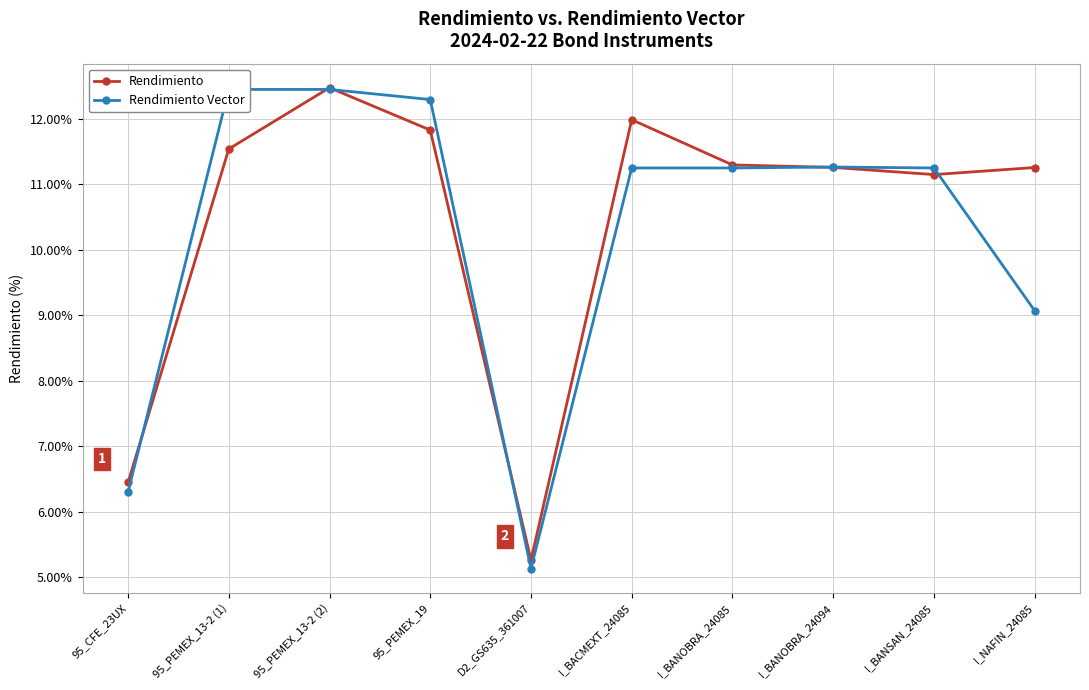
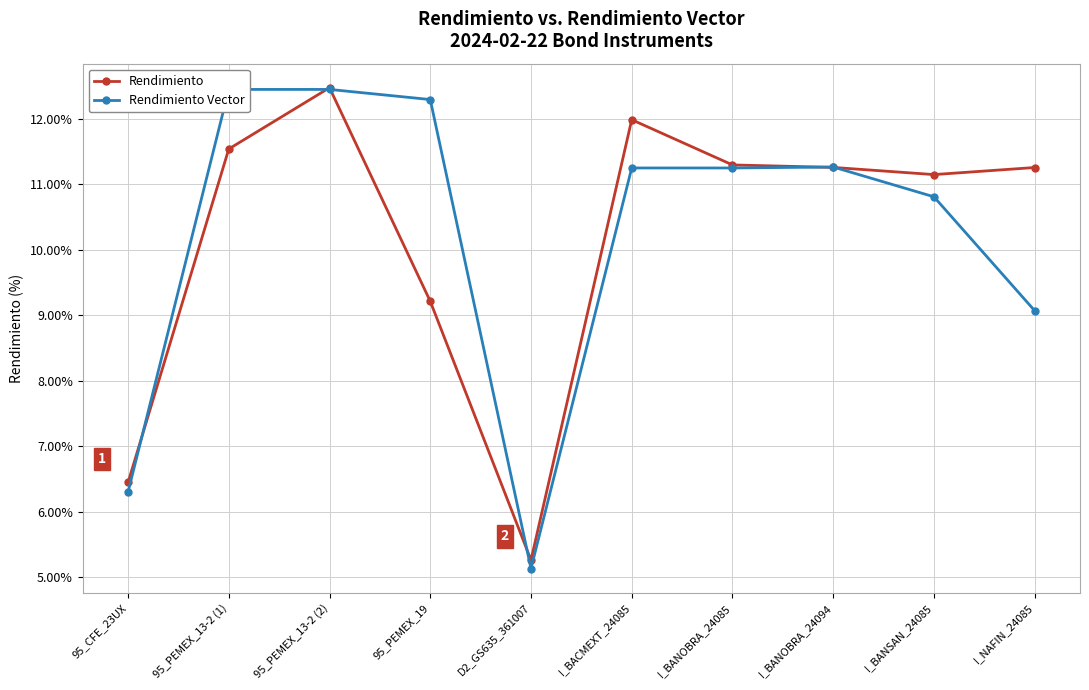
Rendimiento, 95_PEMEX_19: 11.8% -> 9.2%
Rendimiento Vector, I_BANSAN_24085: 11.3% -> 10.8%
